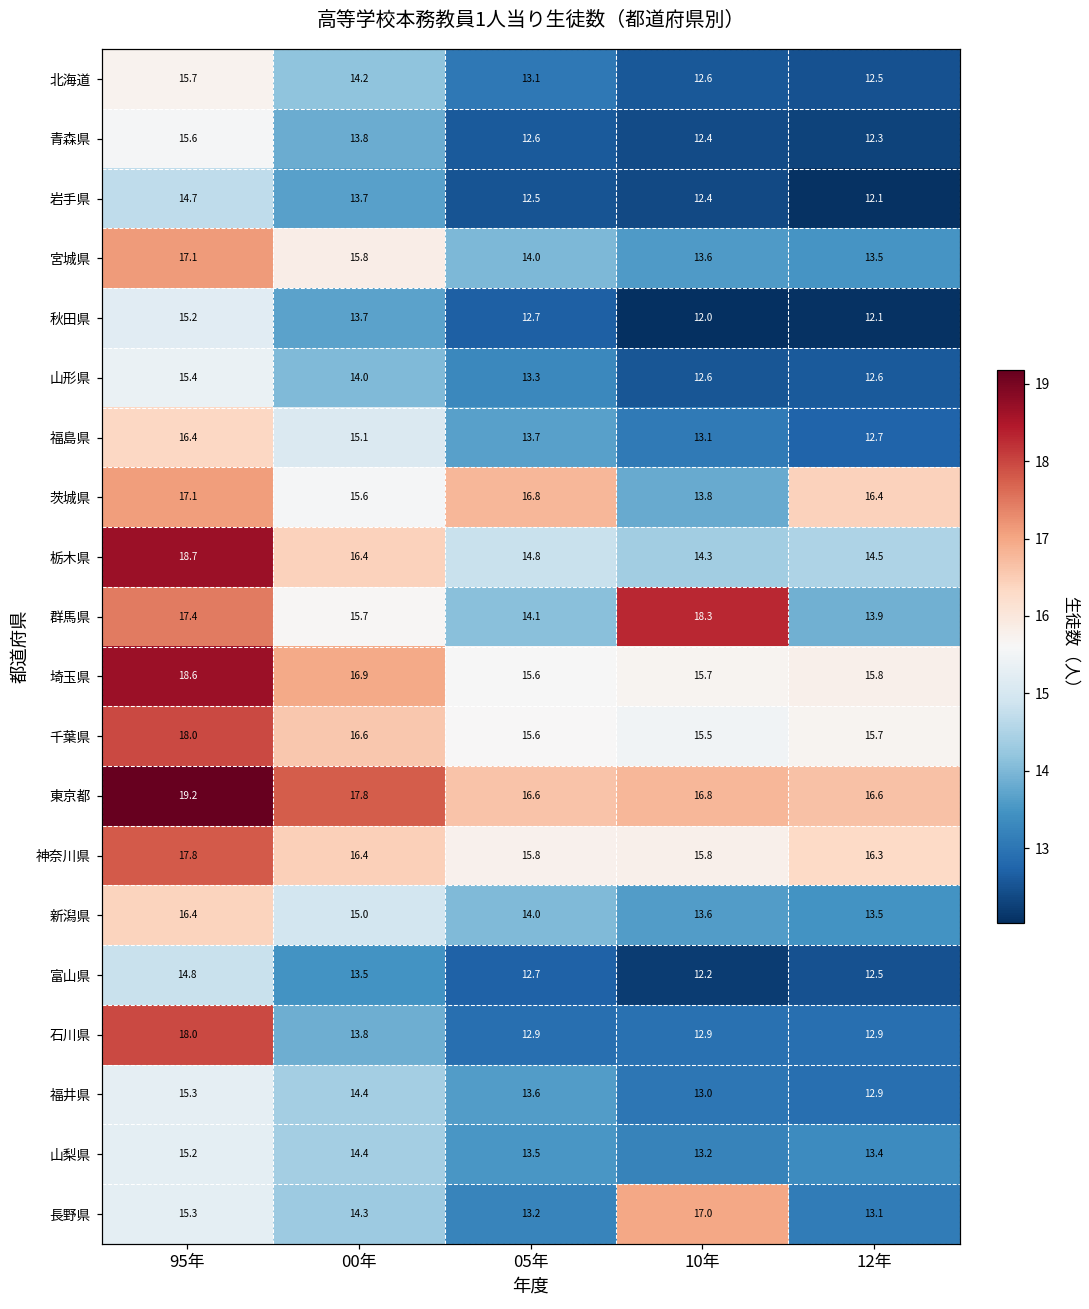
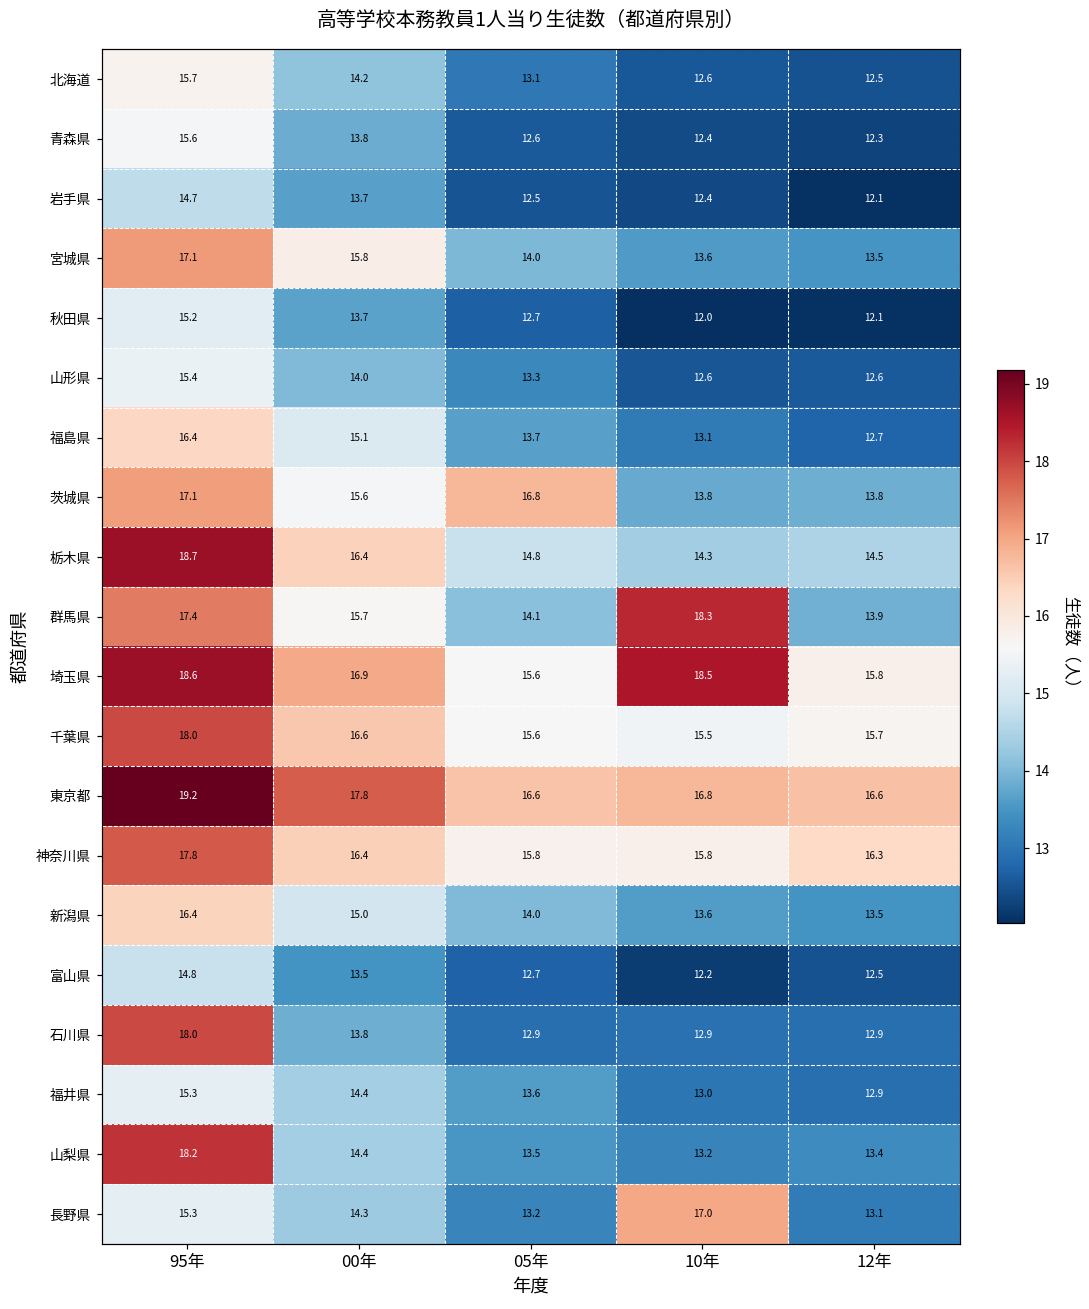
茨城県, 12年: 16.4 -> 13.8
埼玉県, 10年: 15.7 -> 18.5
山梨県, 95年: 15.2 -> 18.2
